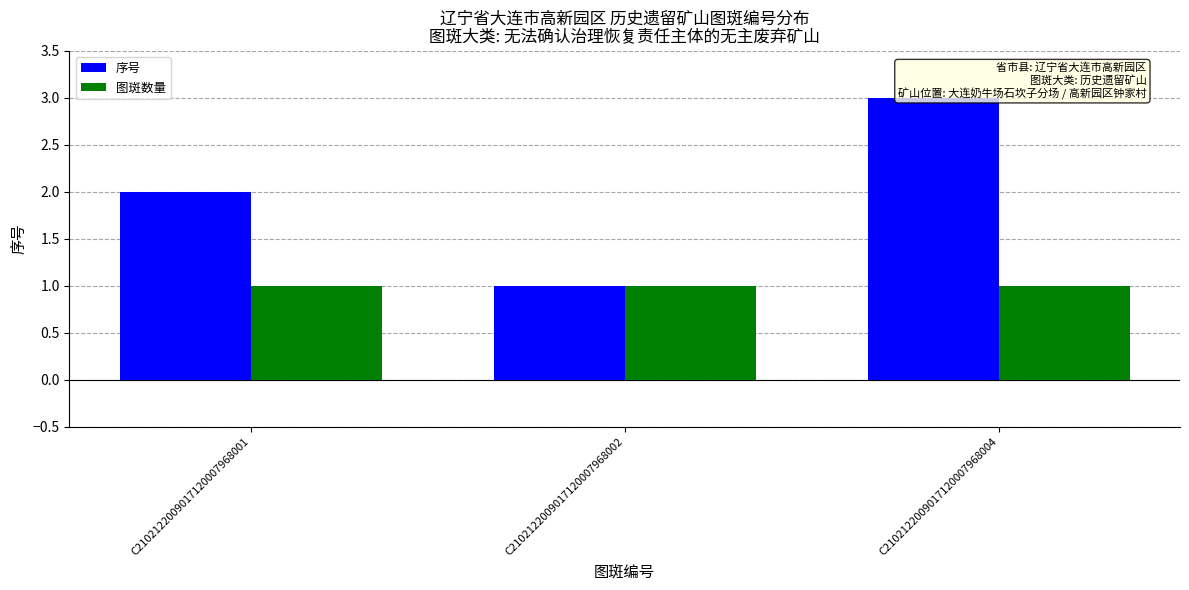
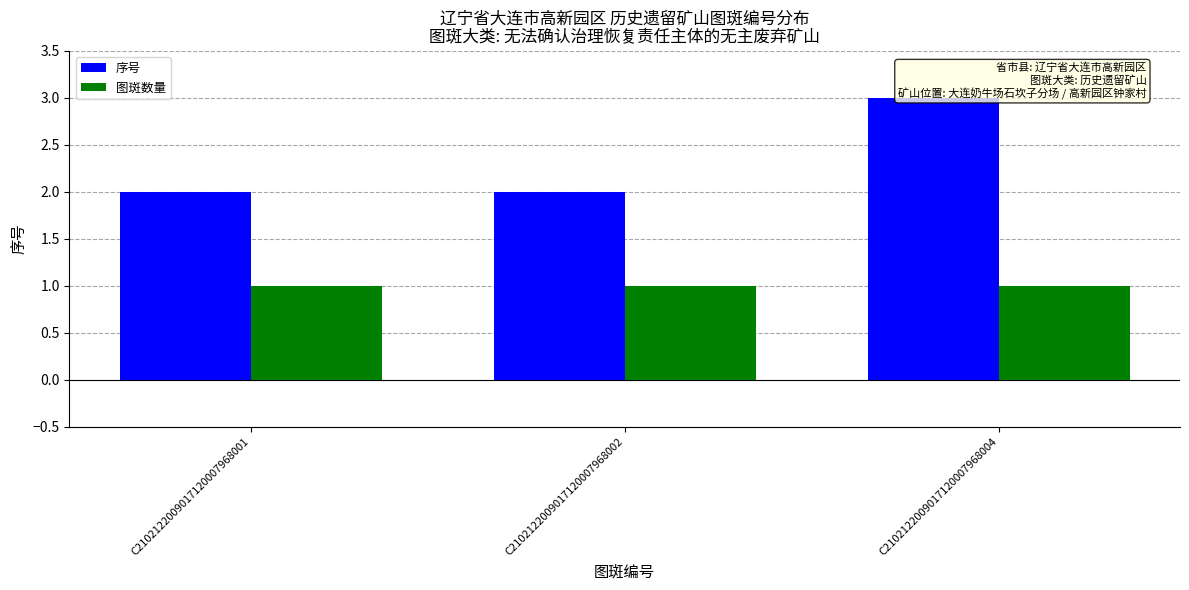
序号, C2102122009017120007968002: 1 -> 2
